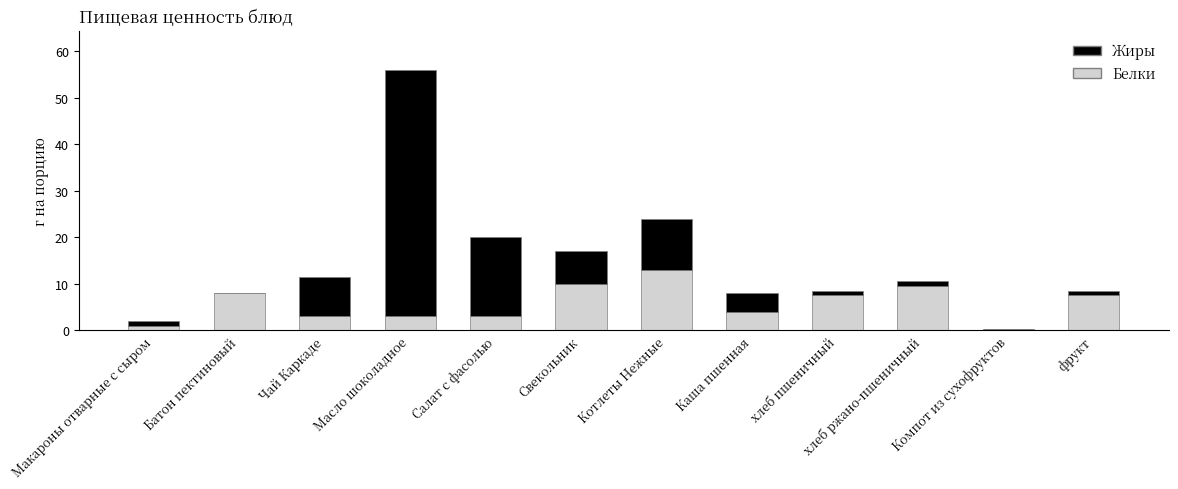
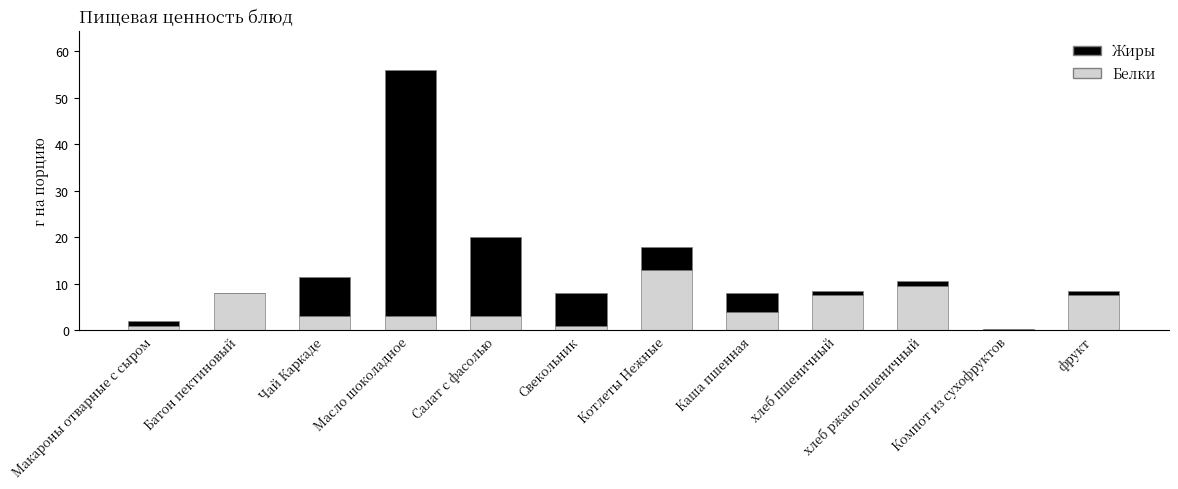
Белки, Свекольник: 10 -> 1
Жиры, Котлеты Нежные: 11 -> 5
